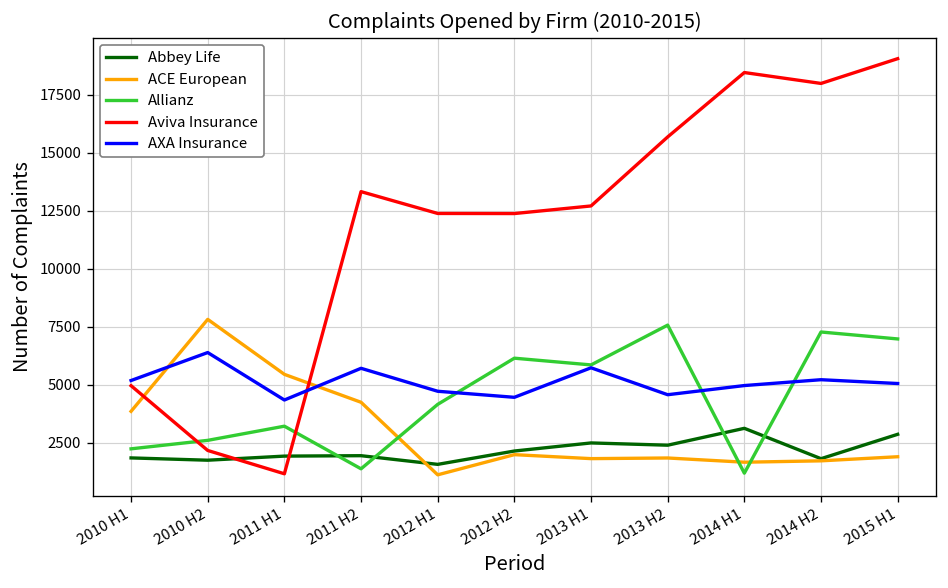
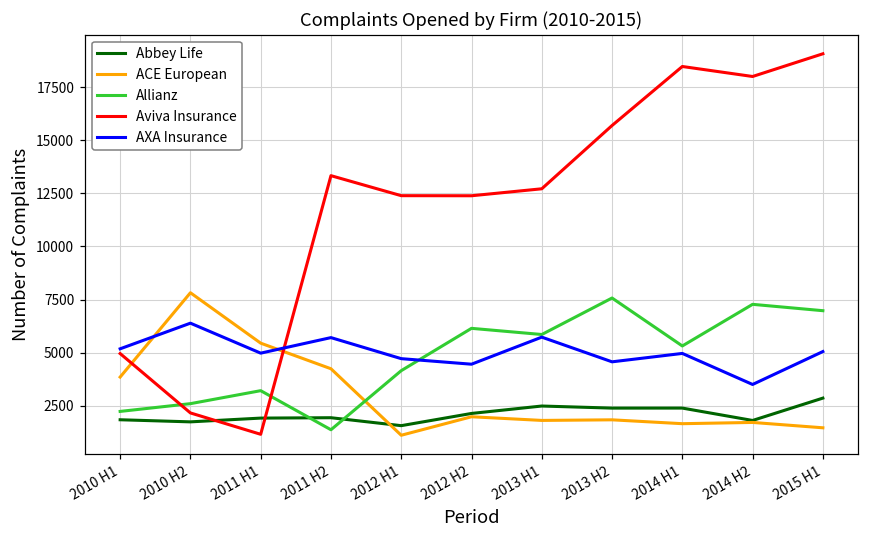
AXA Insurance, 2011 H1: 4300 -> 5000
Abbey Life, 2014 H1: 3100 -> 2400
Allianz, 2014 H1: 1200 -> 5300
AXA Insurance, 2014 H2: 5200 -> 3500
ACE European, 2015 H1: 1900 -> 1500
